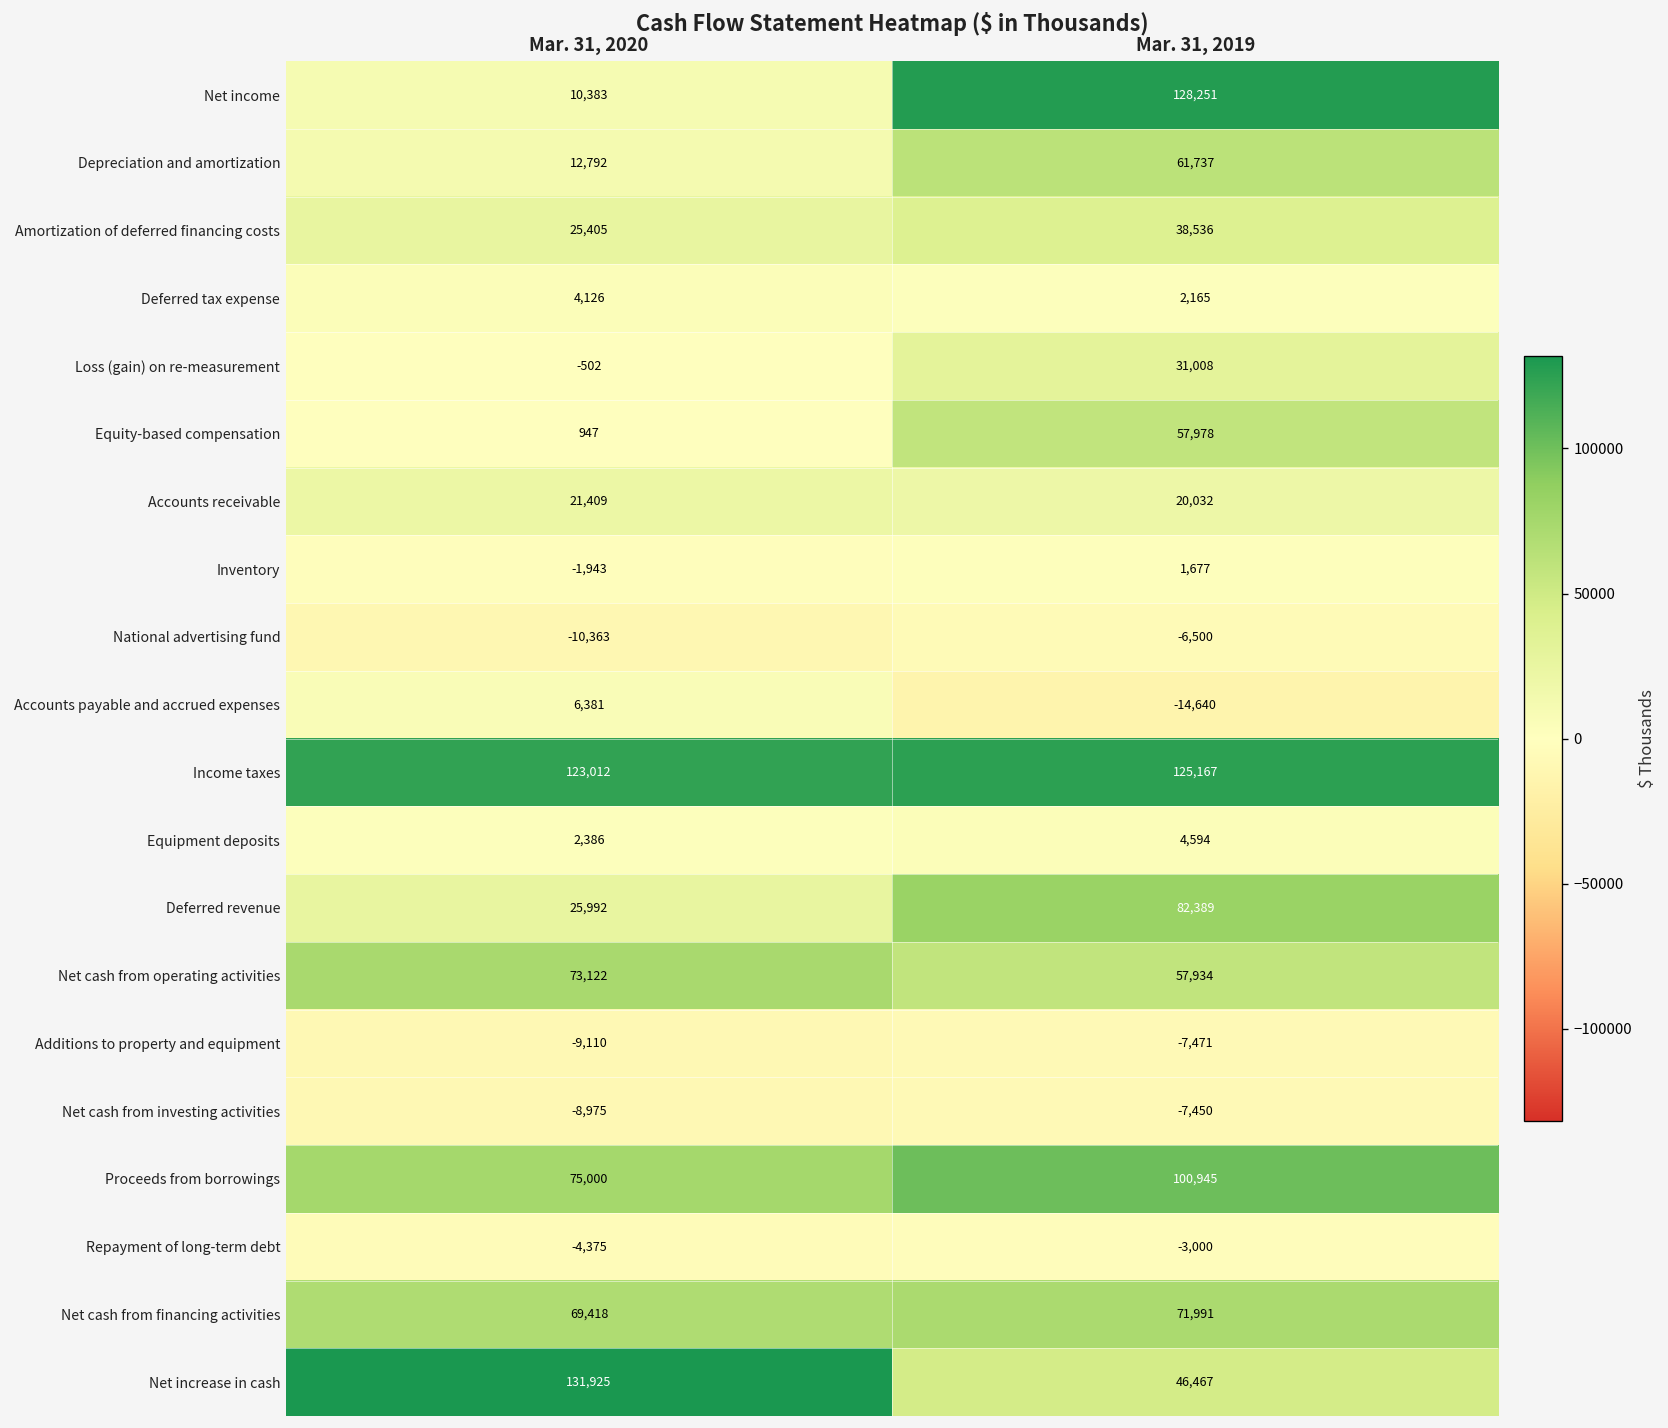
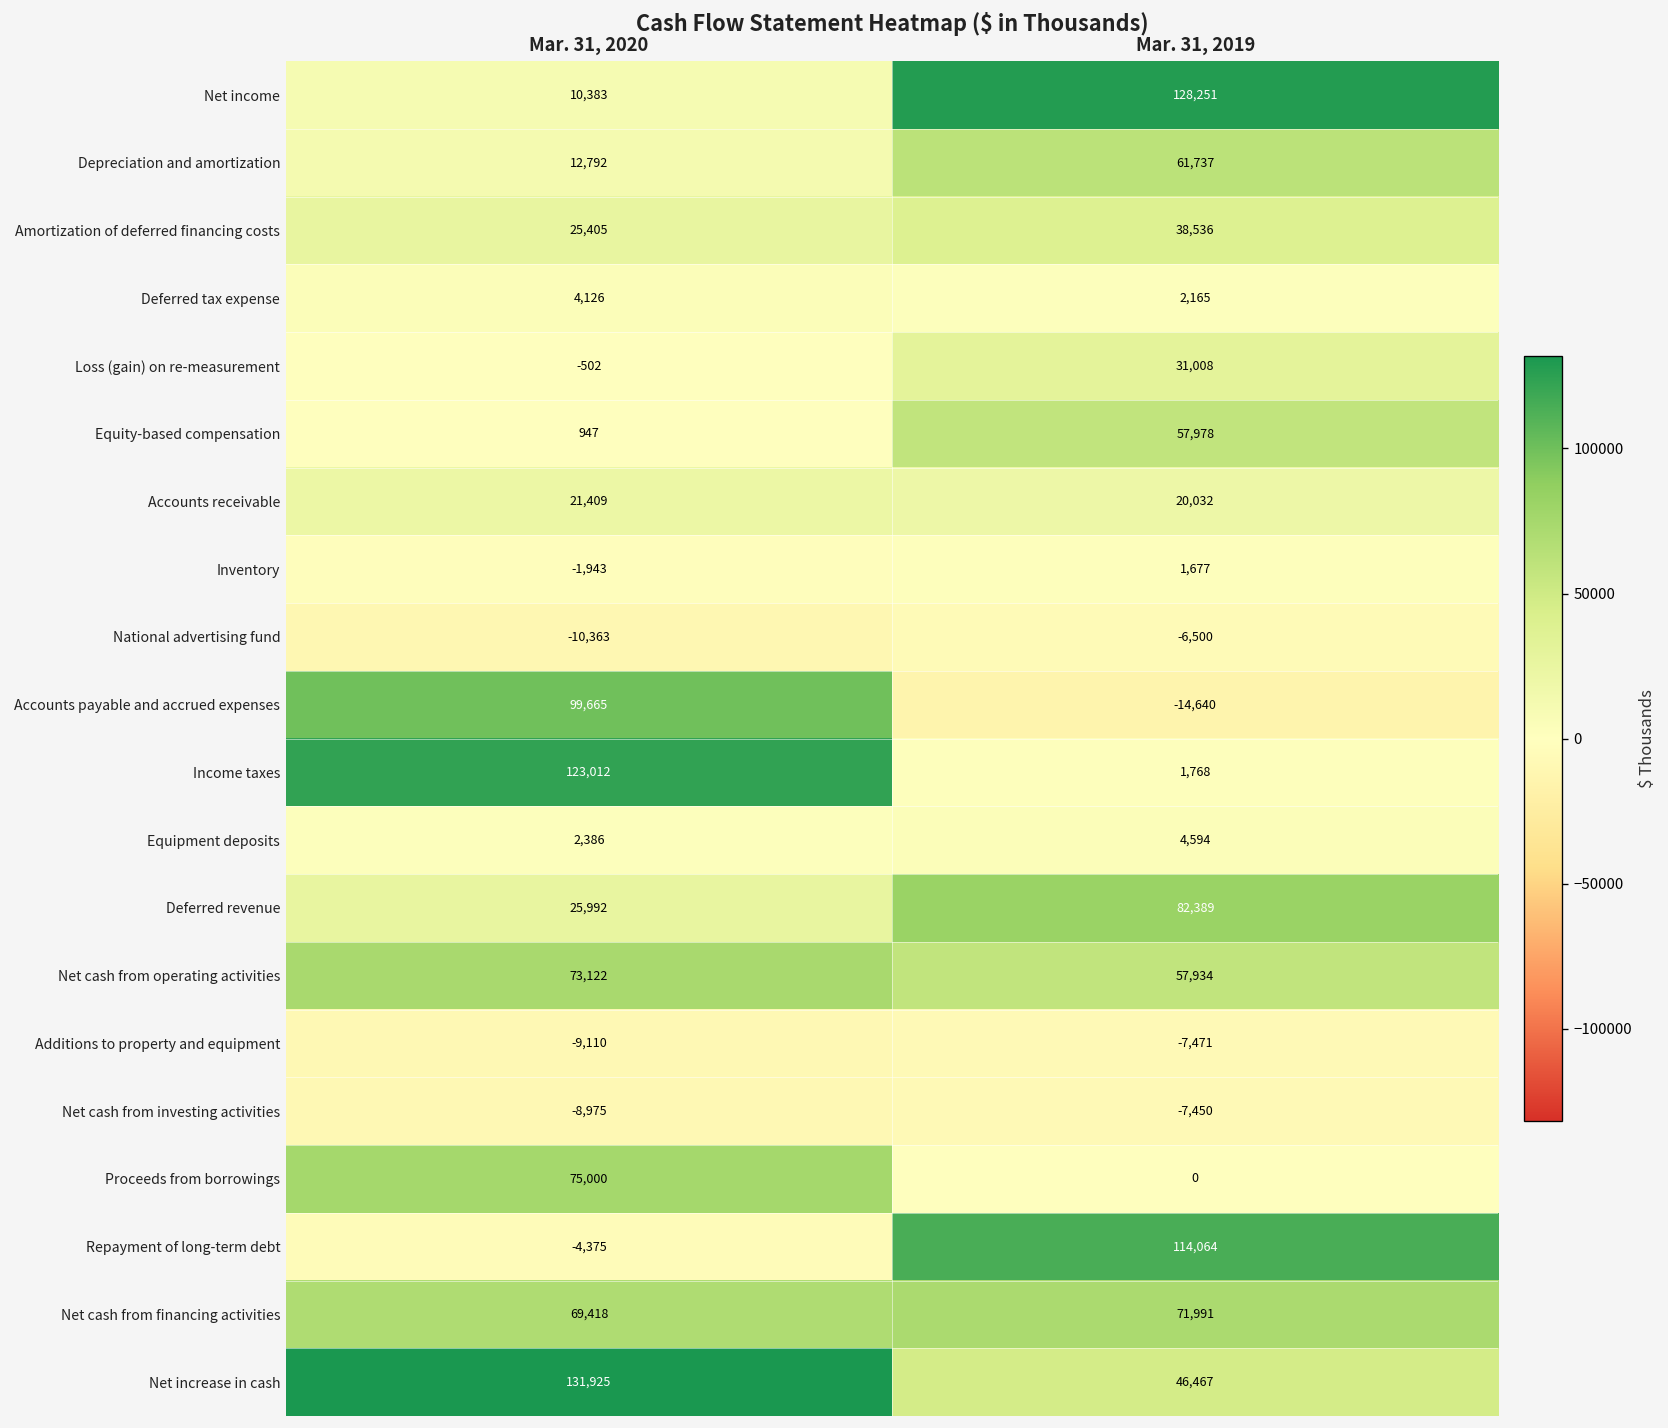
Accounts payable and accrued expenses, Mar. 31, 2020: 6,381 -> 99,665
Income taxes, Mar. 31, 2019: 125,167 -> 1,768
Proceeds from borrowings, Mar. 31, 2019: 100,945 -> 0
Repayment of long-term debt, Mar. 31, 2019: -3,000 -> 114,064
